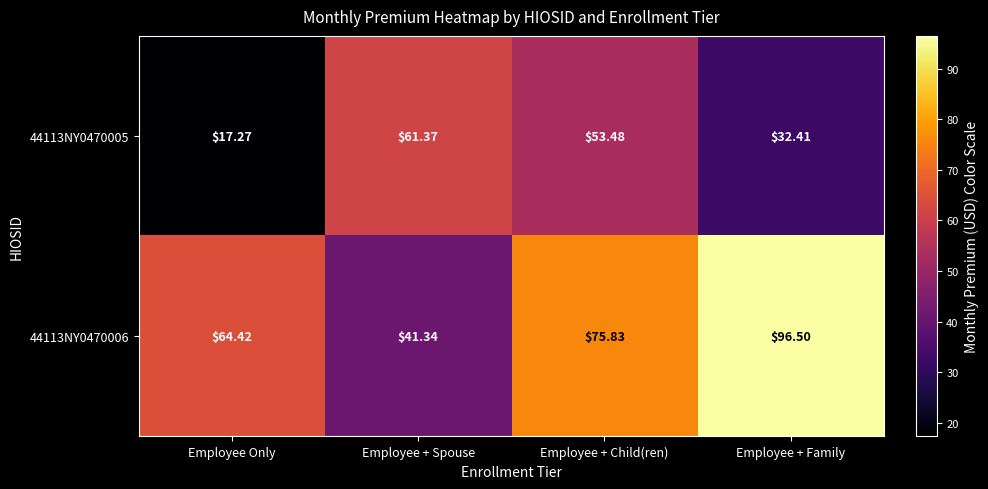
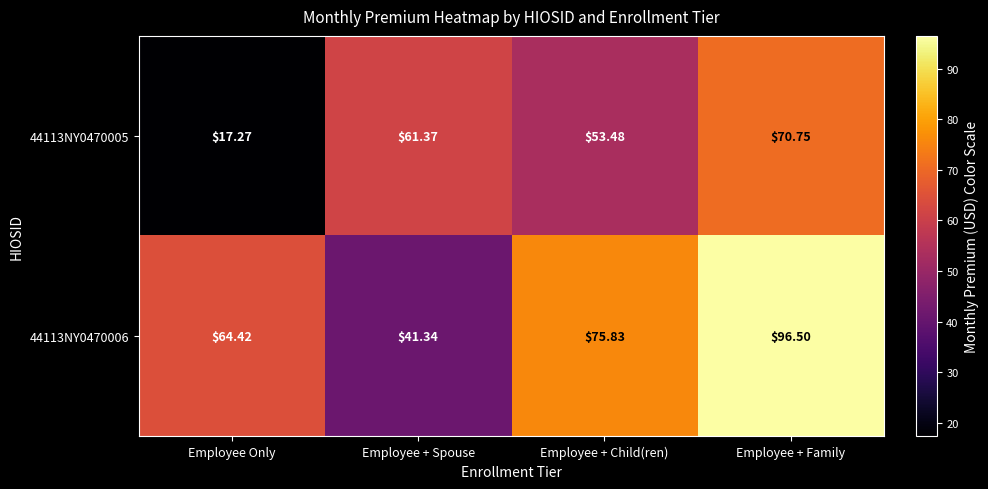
44113NY0470005, Employee + Family: $32.41 -> $70.75
